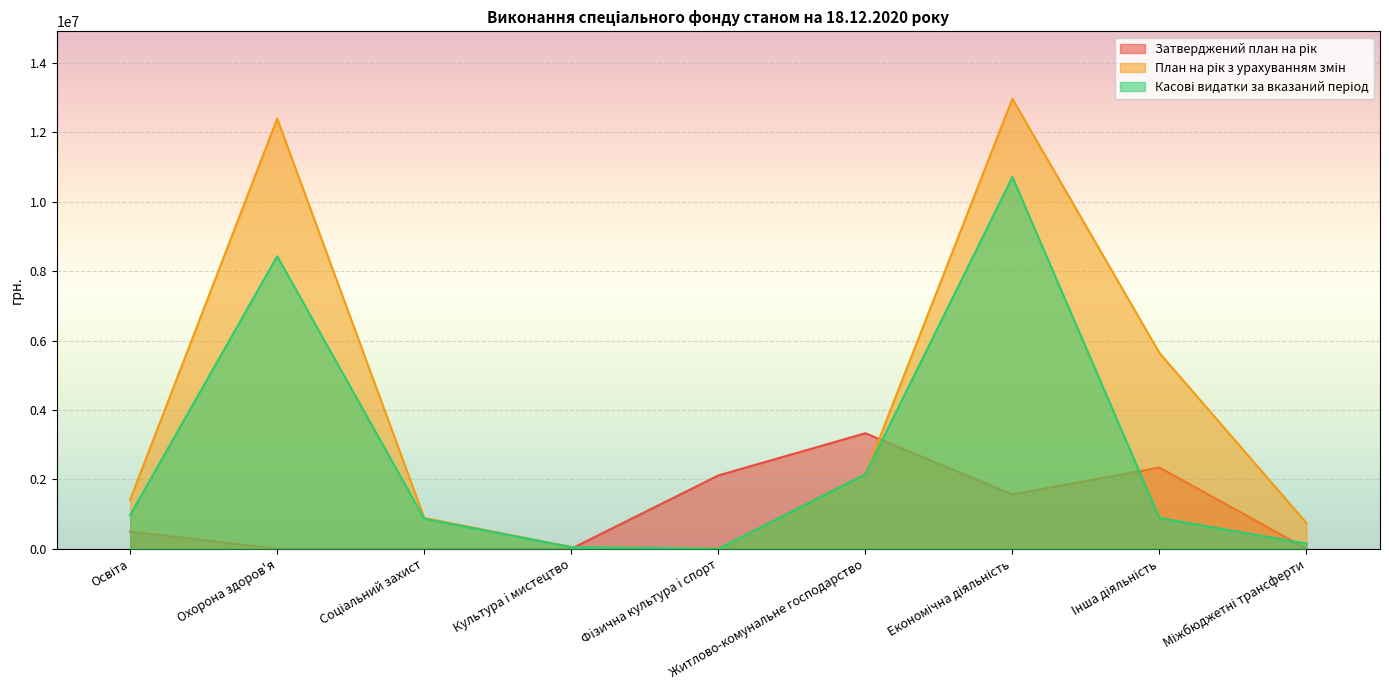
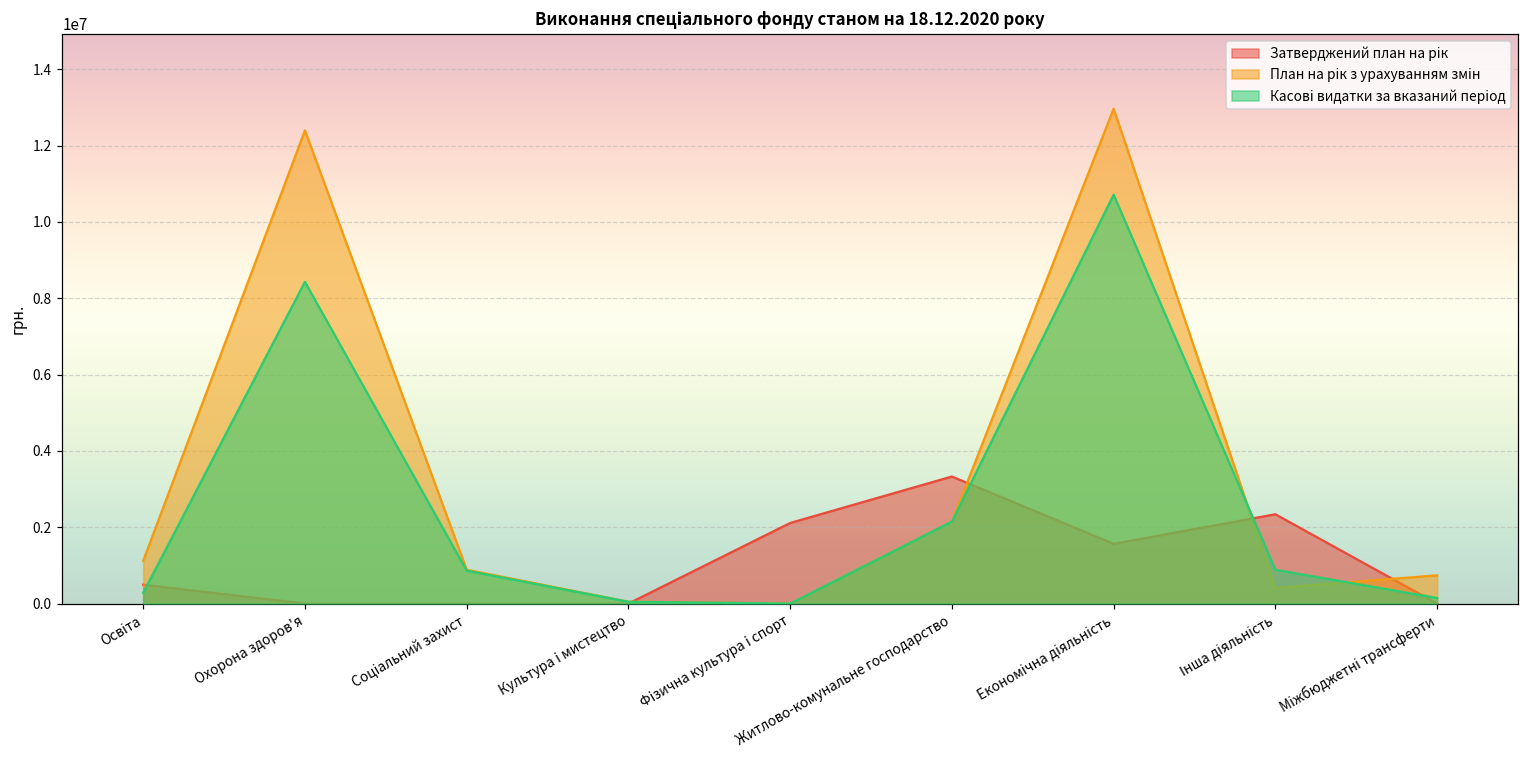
План на рік з урахуванням змін, Освіта: 1400000 -> 1100000
Касові видатки за вказаний період, Освіта: 1000000 -> 300000
План на рік з урахуванням змін, Інша діяльність: 5600000 -> 400000
